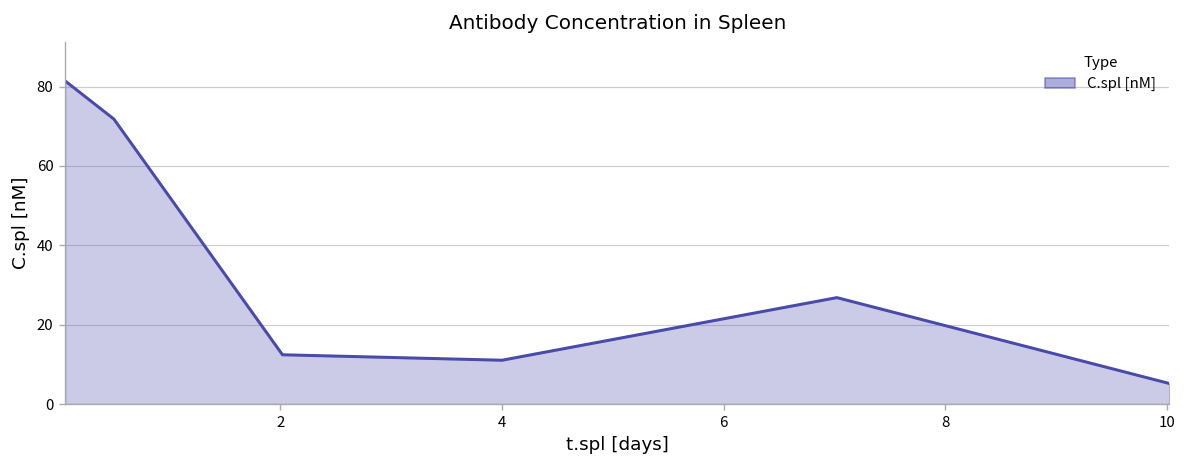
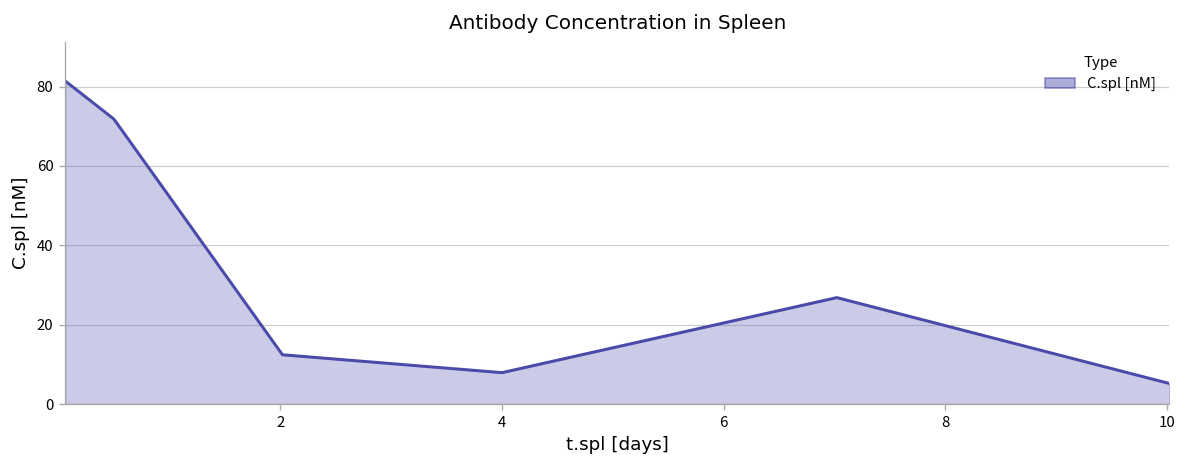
4: 11 -> 8
